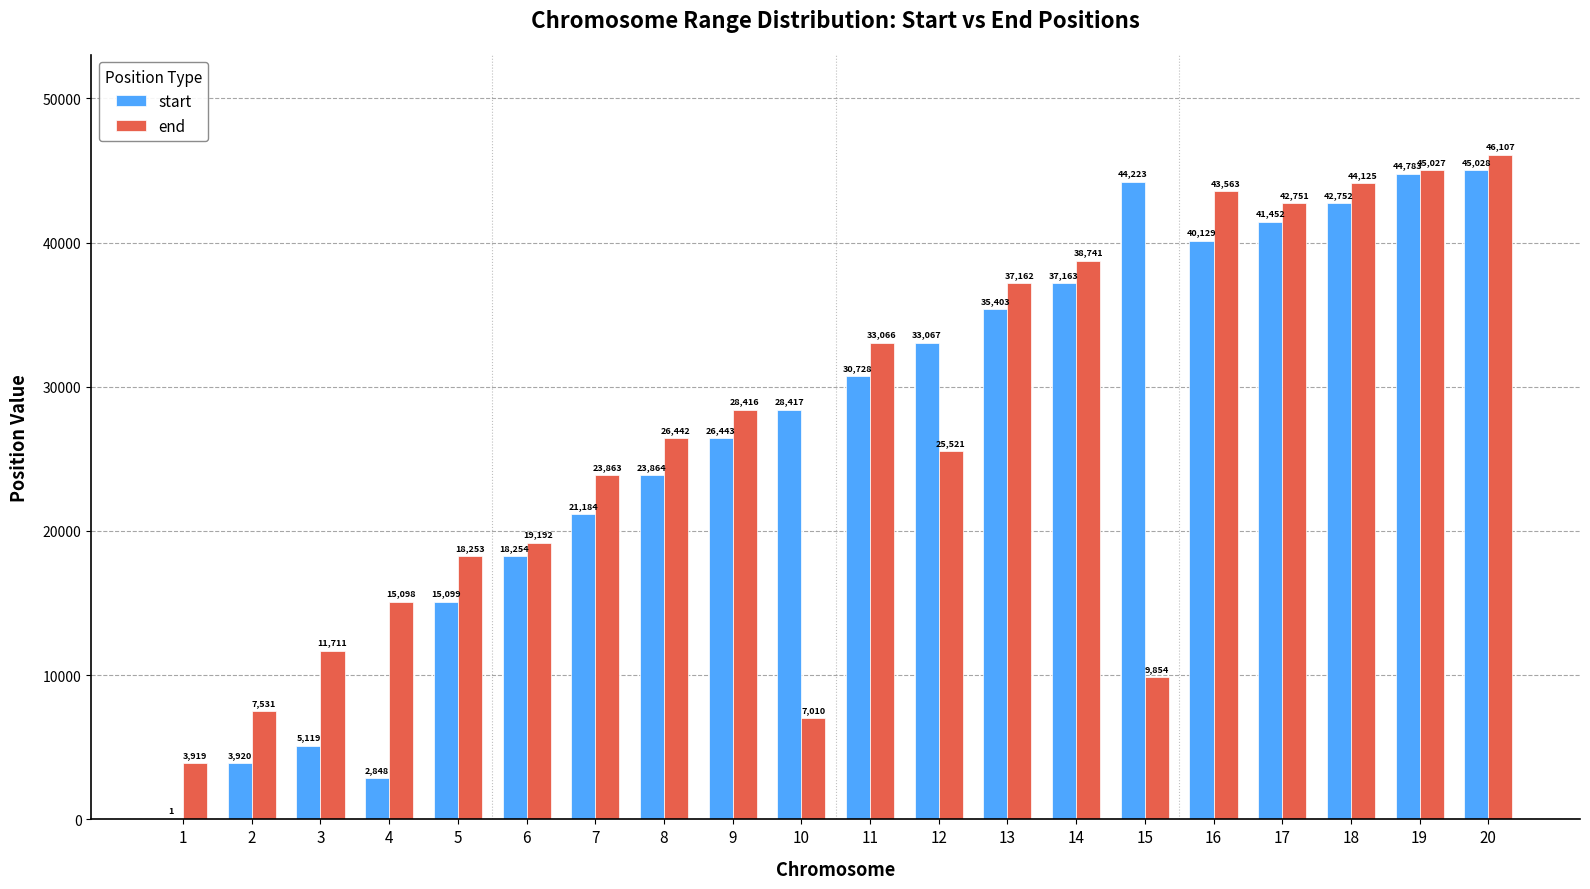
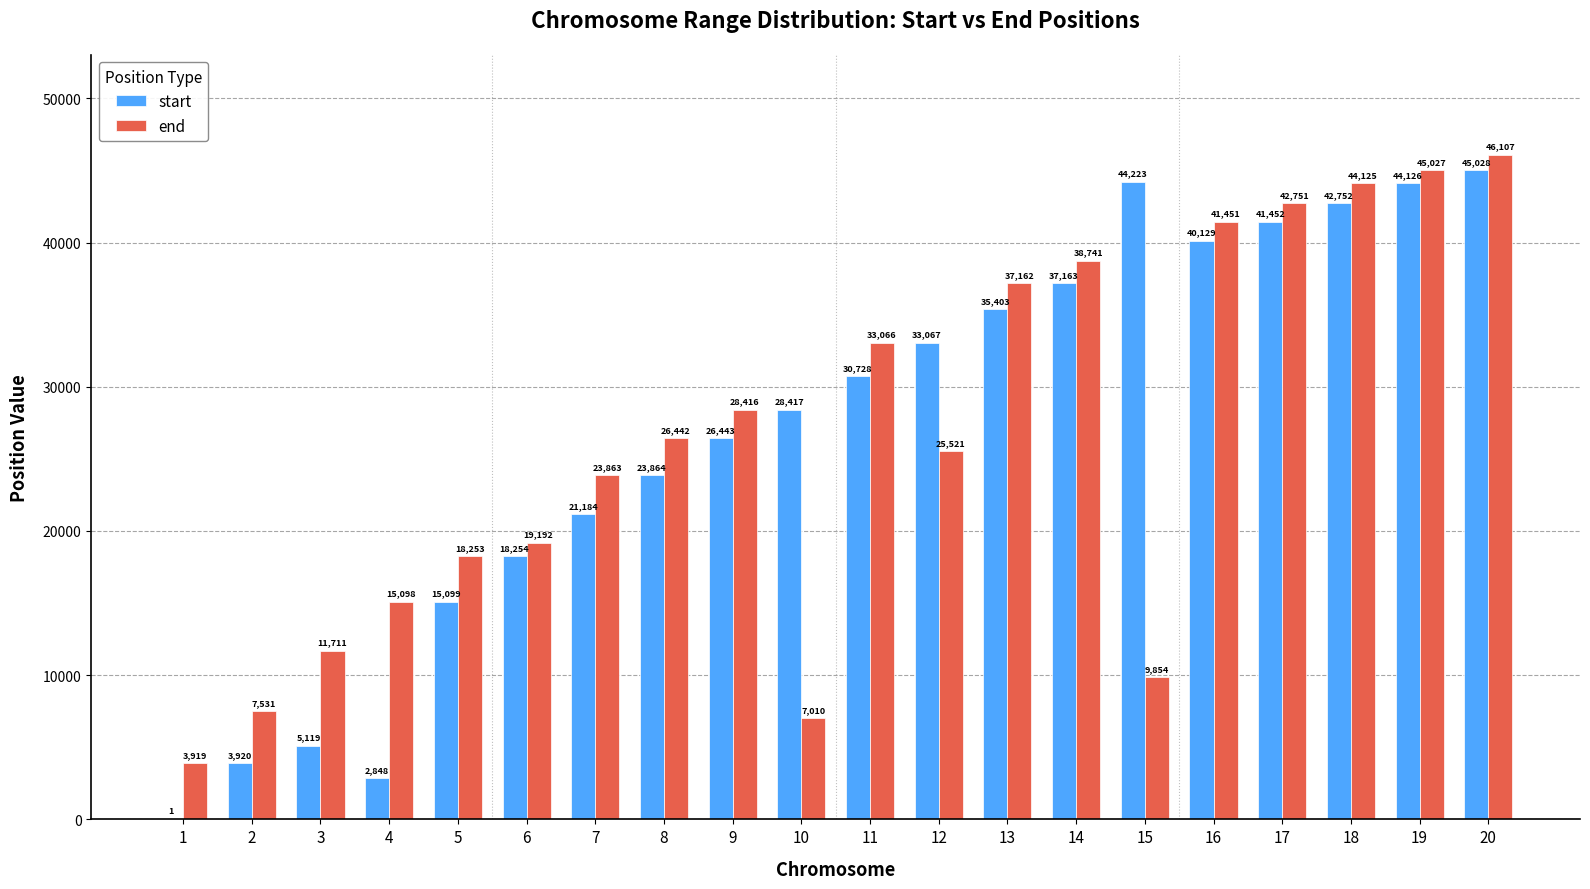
end, 16: 43,563 -> 41,451
start, 19: 44,783 -> 44,126
